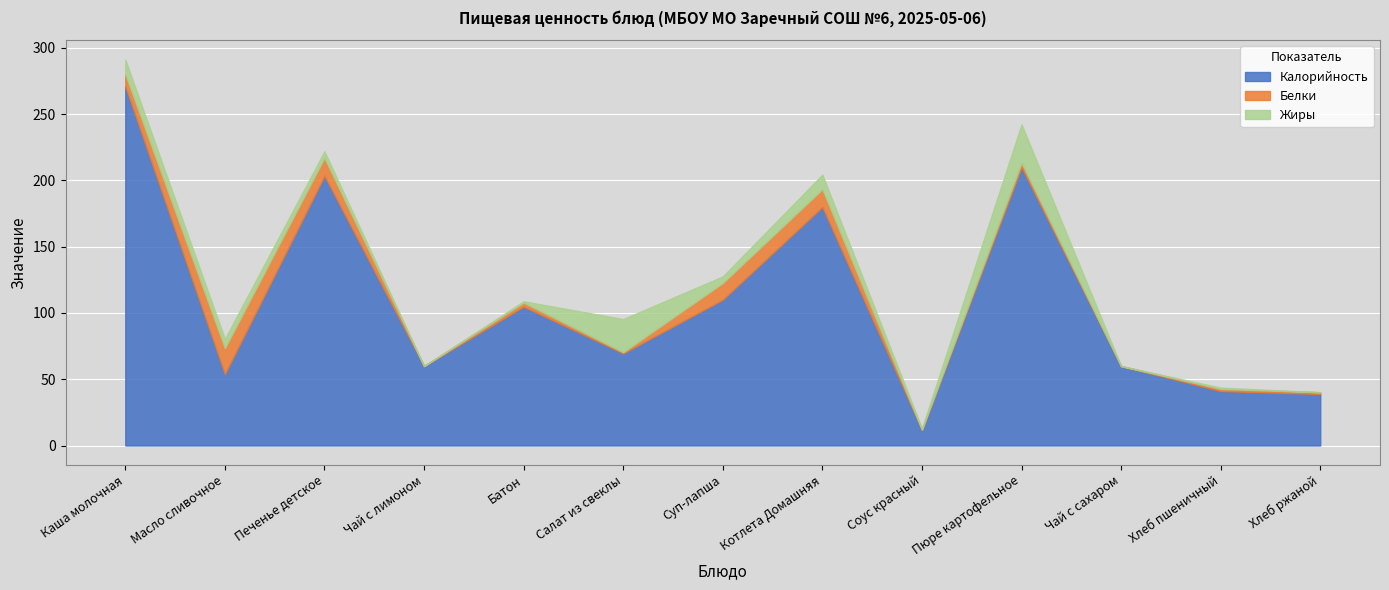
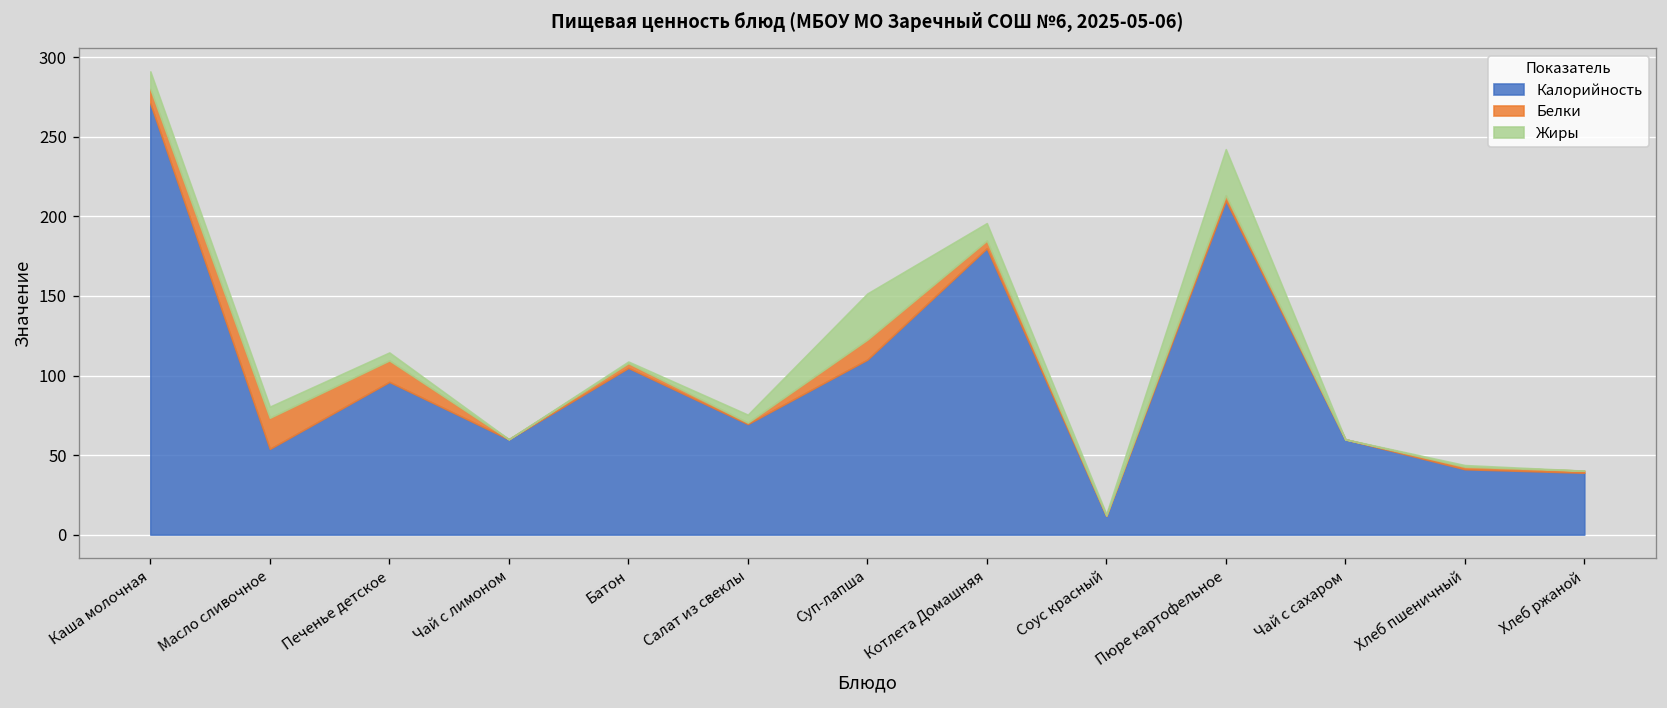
Калорийность, Печенье детское: 204 -> 96
Жиры, Салат из свеклы: 25 -> 5
Жиры, Суп-лапша: 5 -> 29
Белки, Котлета Домашняя: 13 -> 5
